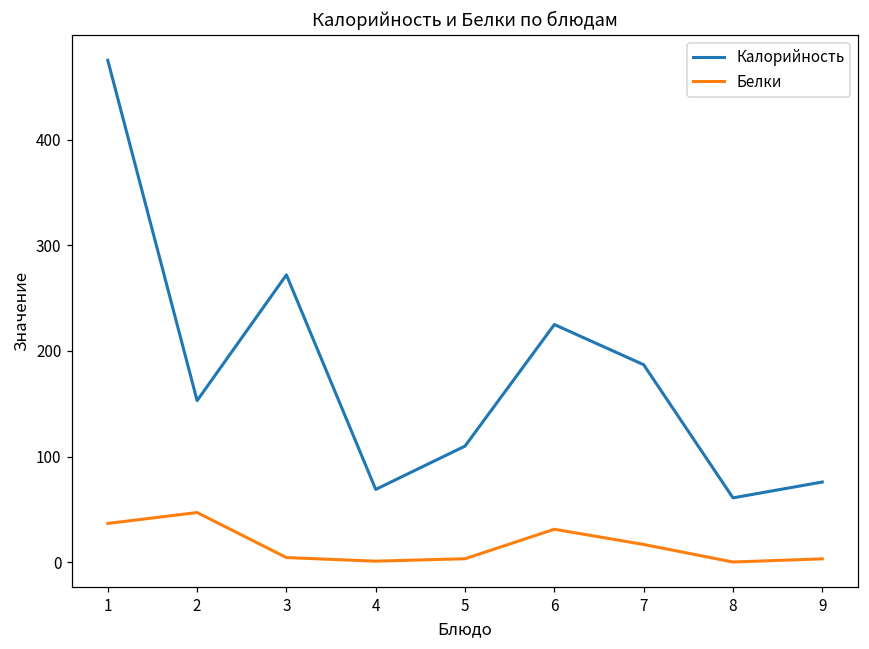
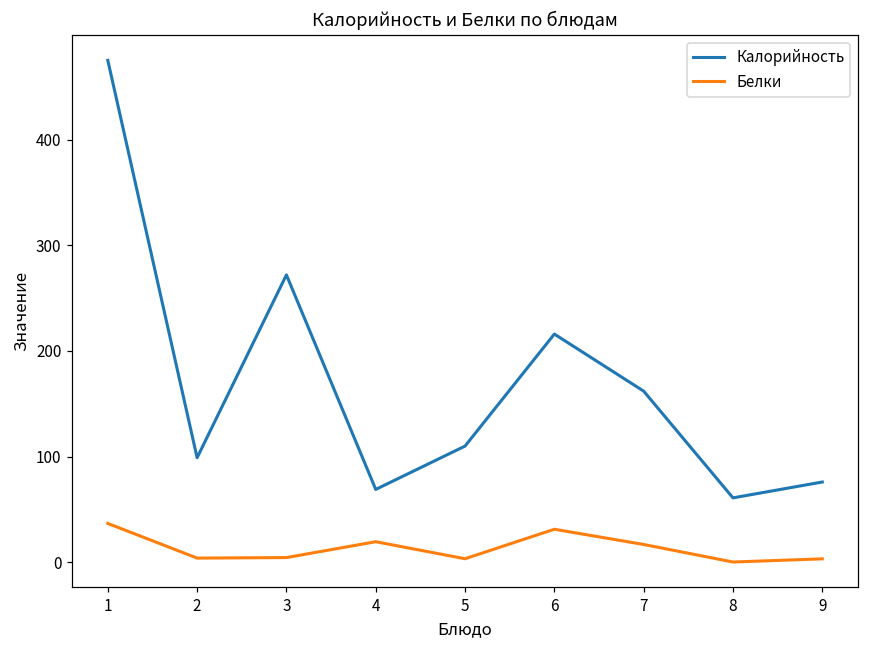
Калорийность, 2: 150 -> 100
Белки, 2: 50 -> 0
Белки, 4: 0 -> 20
Калорийность, 6: 230 -> 220
Калорийность, 7: 190 -> 160
